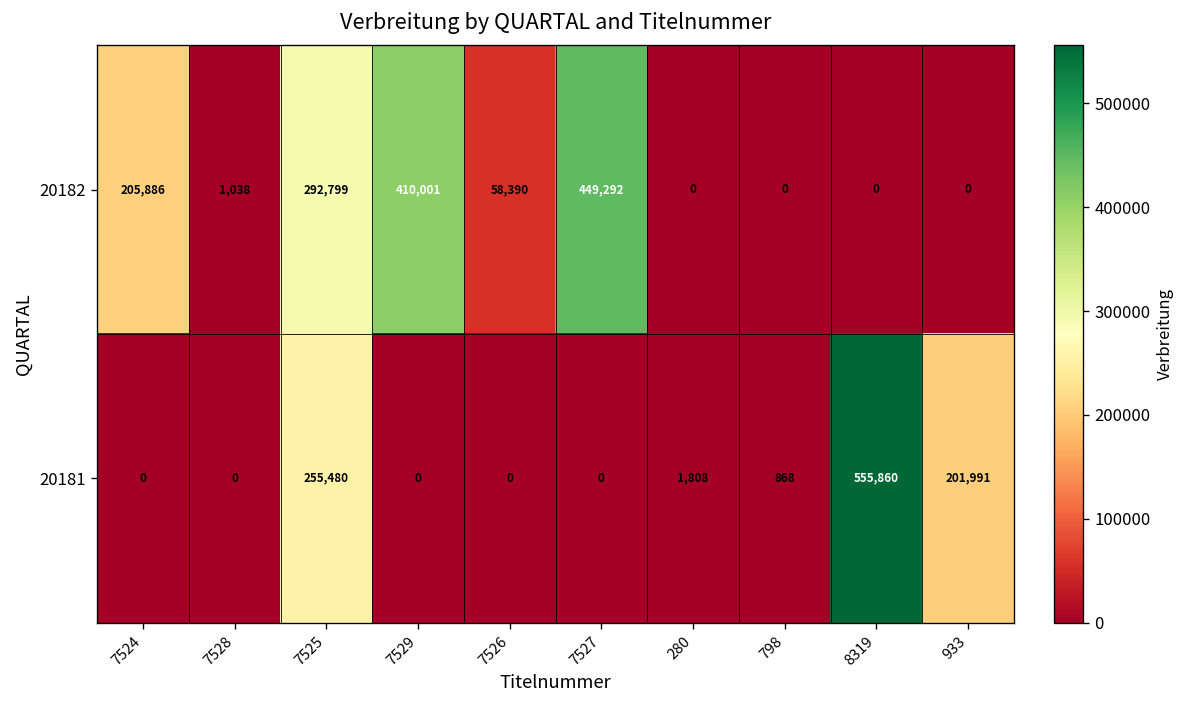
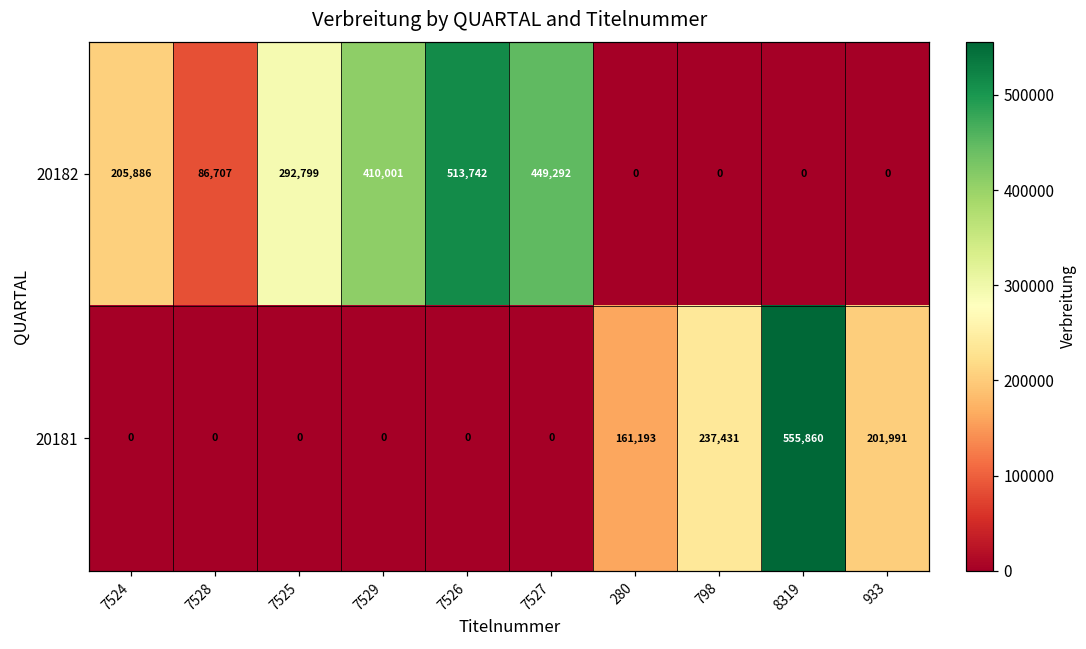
20182, 7528: 1,038 -> 86,707
20182, 7526: 58,390 -> 513,742
20181, 7525: 255,480 -> 0
20181, 280: 1,808 -> 161,193
20181, 798: 868 -> 237,431
